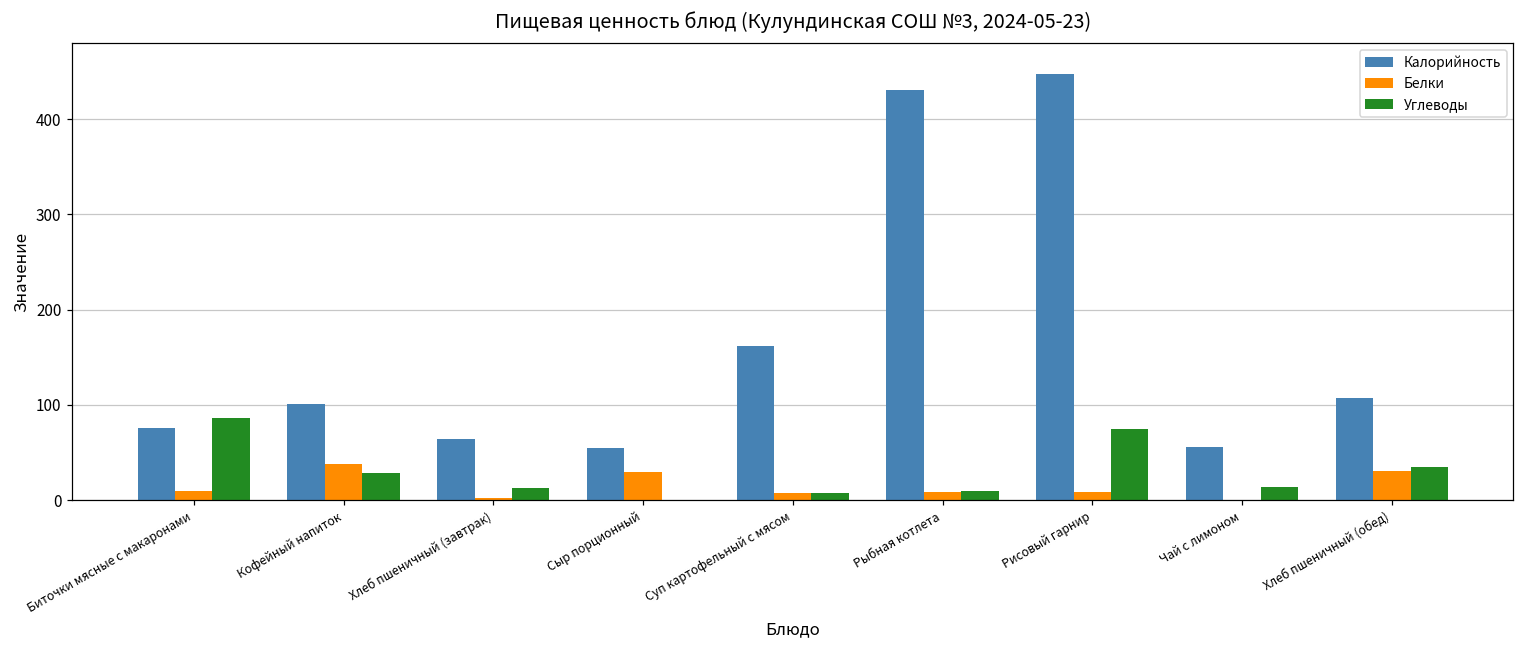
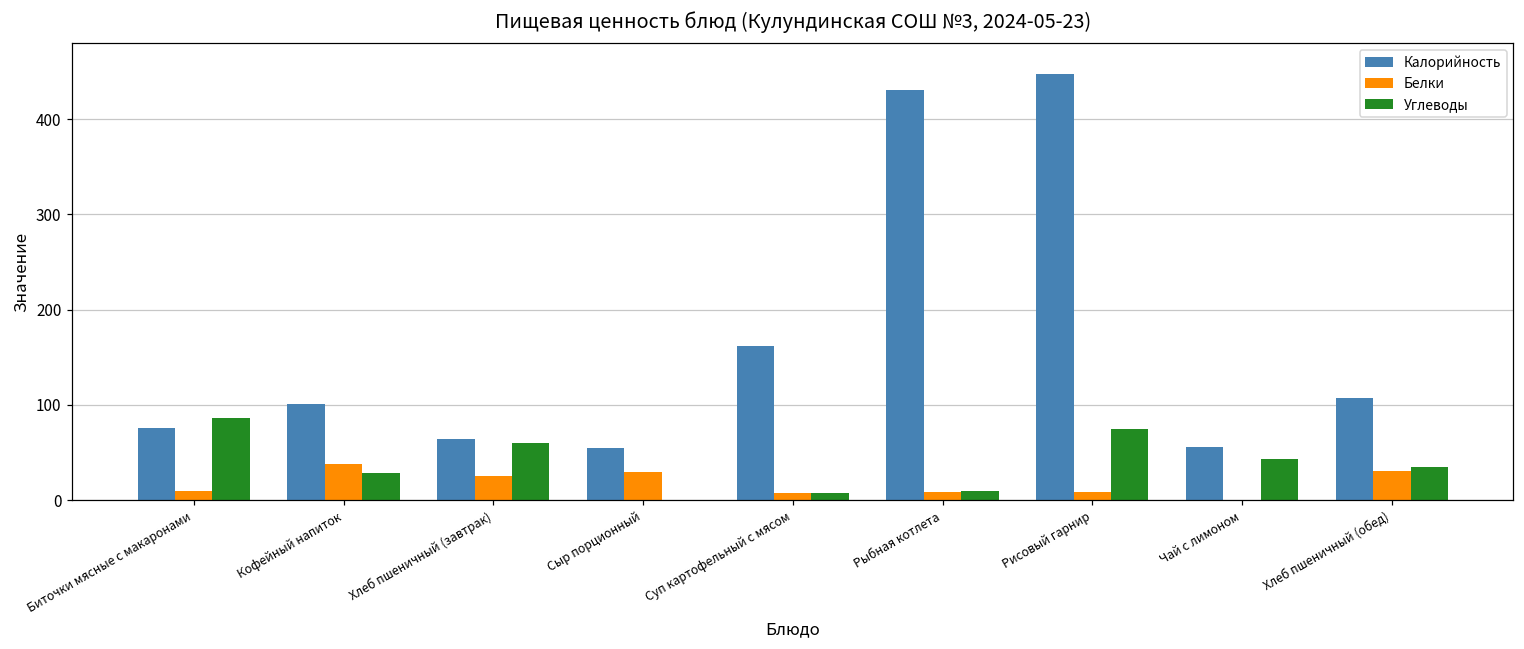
Белки, Хлеб пшеничный (завтрак): 0 -> 30
Углеводы, Хлеб пшеничный (завтрак): 10 -> 60
Углеводы, Чай с лимоном: 10 -> 40
